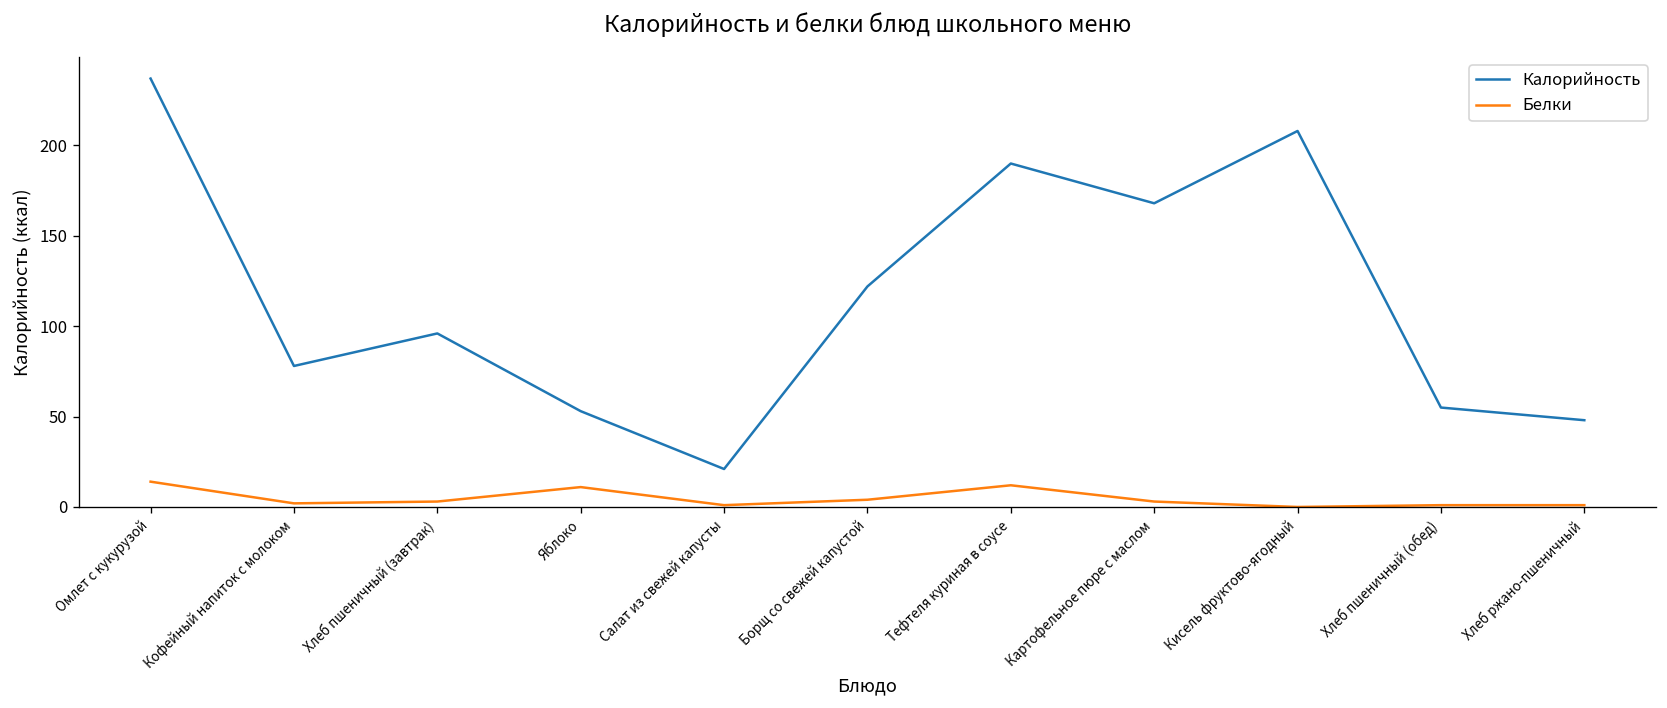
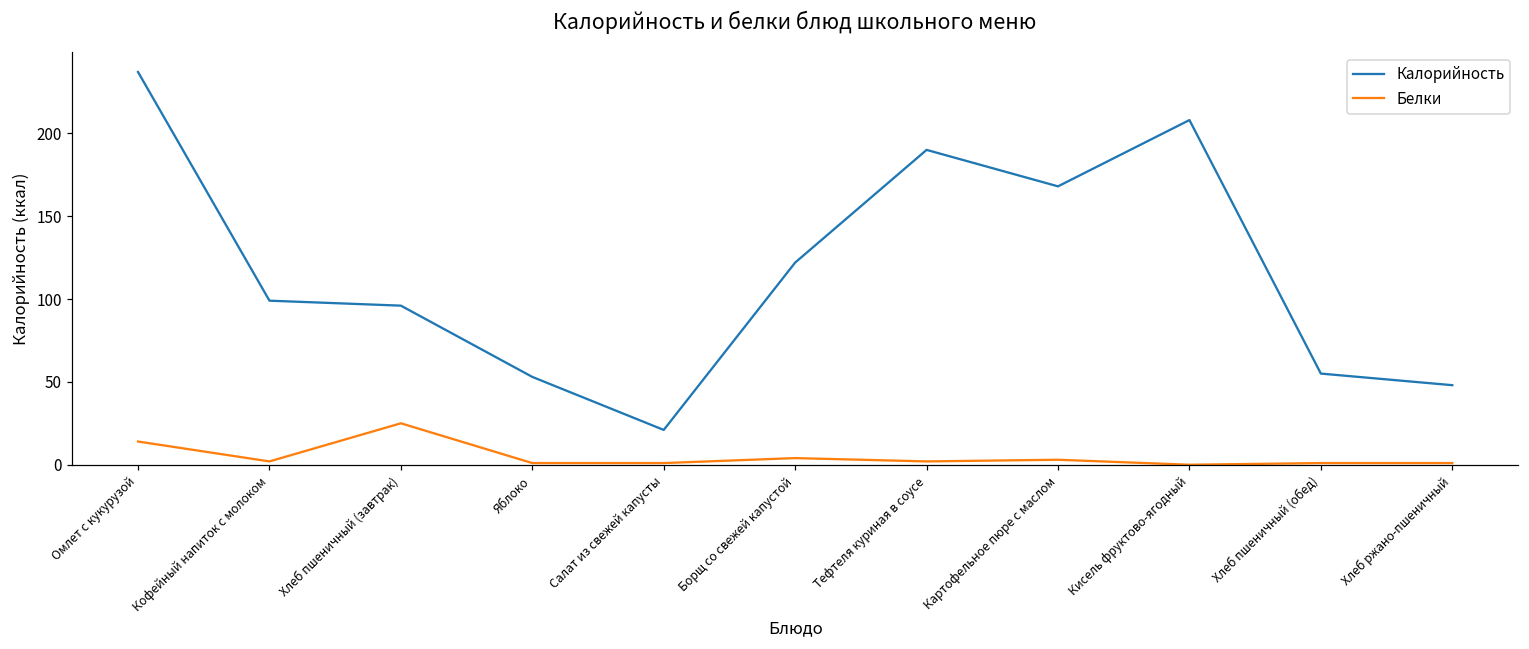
Калорийность, Кофейный напиток с молоком: 78 -> 99
Белки, Хлеб пшеничный (завтрак): 3 -> 25
Белки, Яблоко: 11 -> 1
Белки, Тефтеля куриная в соусе: 12 -> 2
